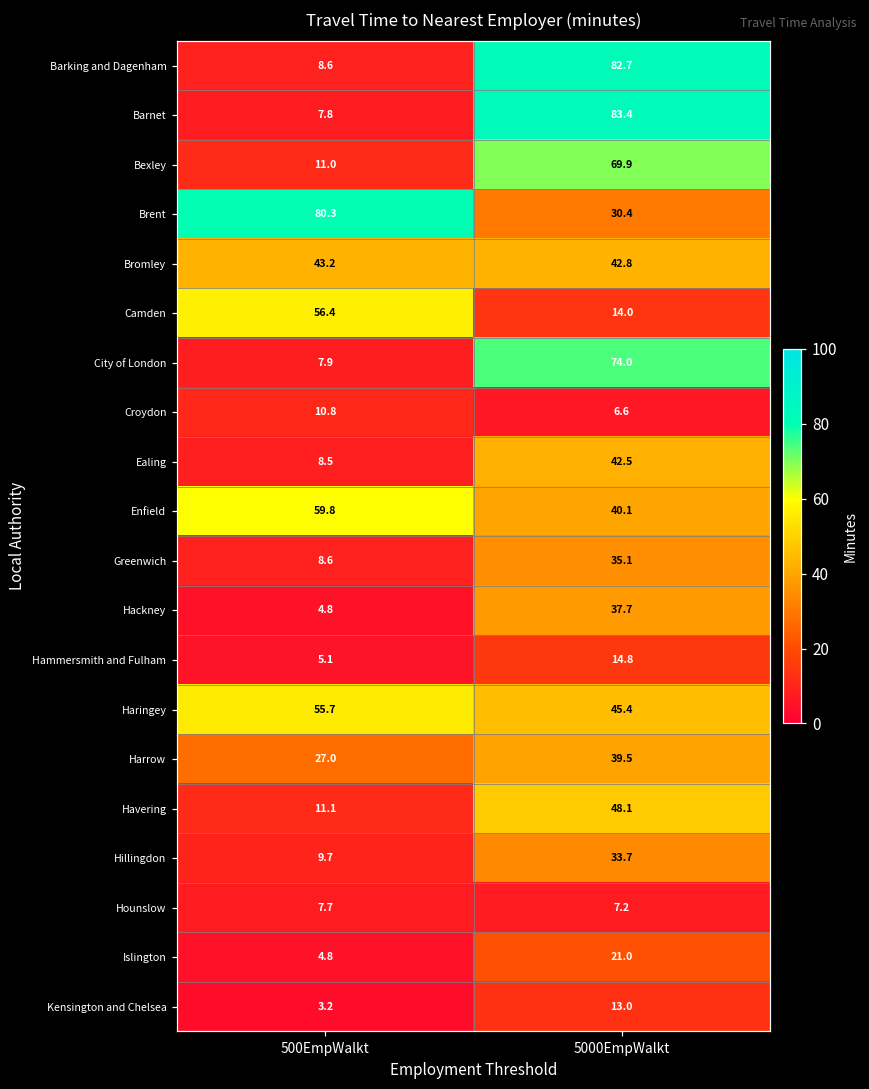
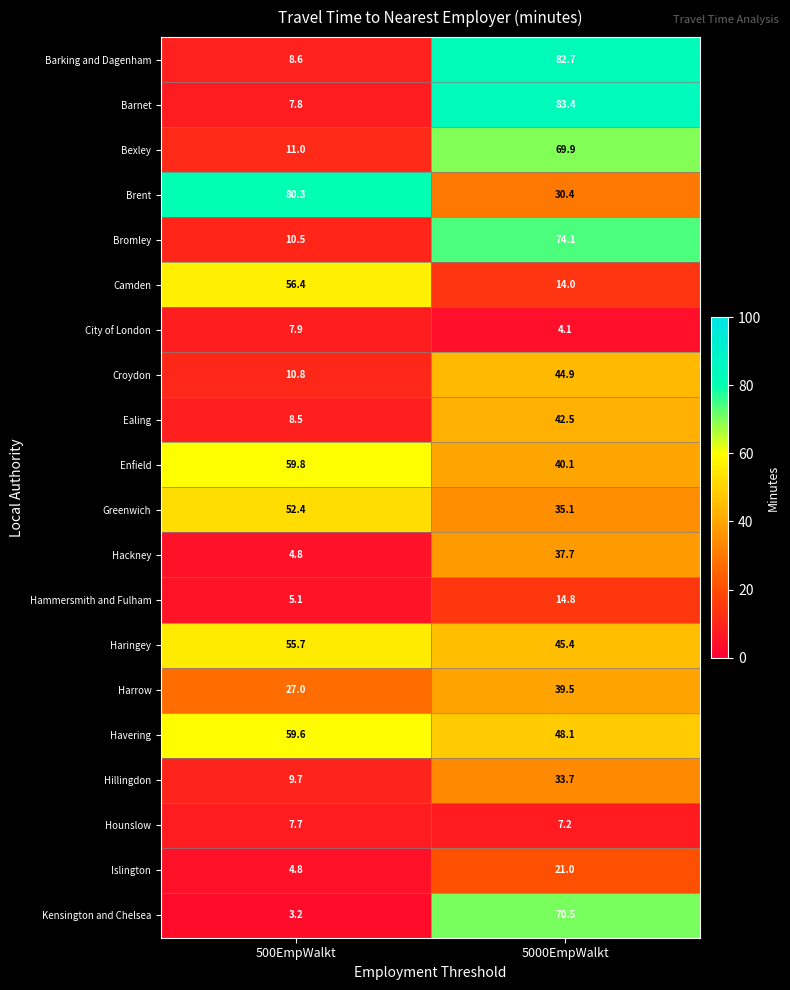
Bromley, 500EmpWalkt: 43.2 -> 10.5
Bromley, 5000EmpWalkt: 42.8 -> 74.1
City of London, 5000EmpWalkt: 74.0 -> 4.1
Croydon, 5000EmpWalkt: 6.6 -> 44.9
Greenwich, 500EmpWalkt: 8.6 -> 52.4
Havering, 500EmpWalkt: 11.1 -> 59.6
Kensington and Chelsea, 5000EmpWalkt: 13.0 -> 70.5
